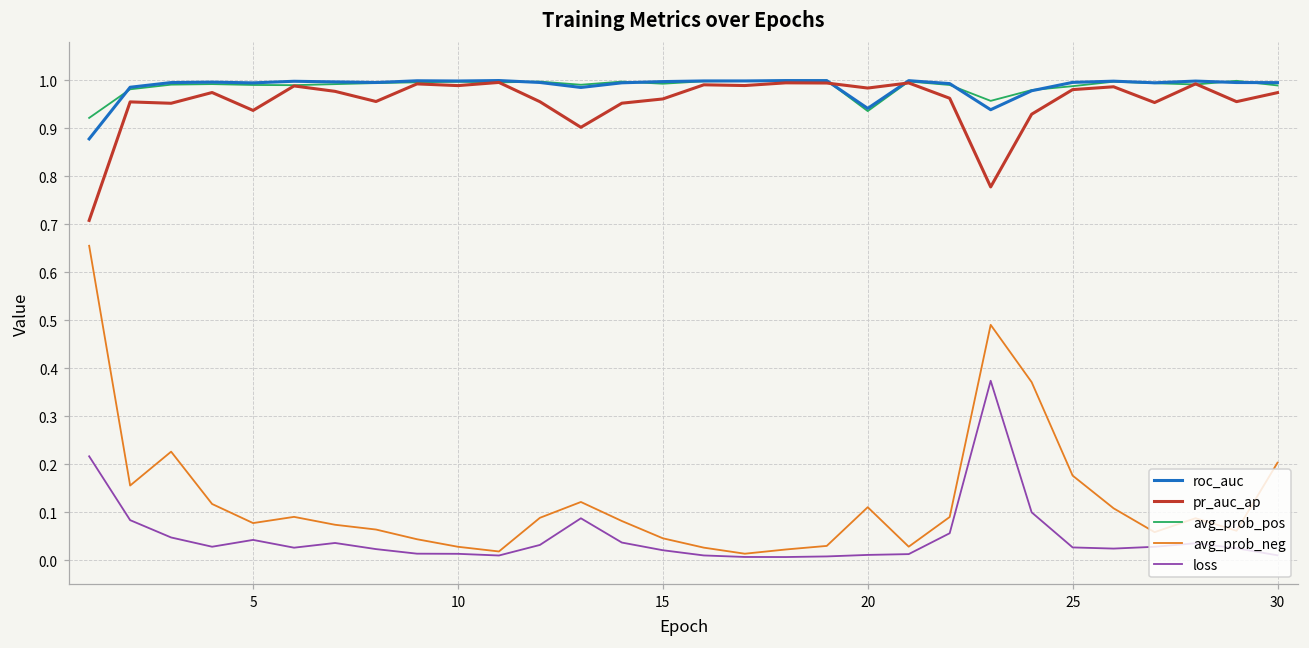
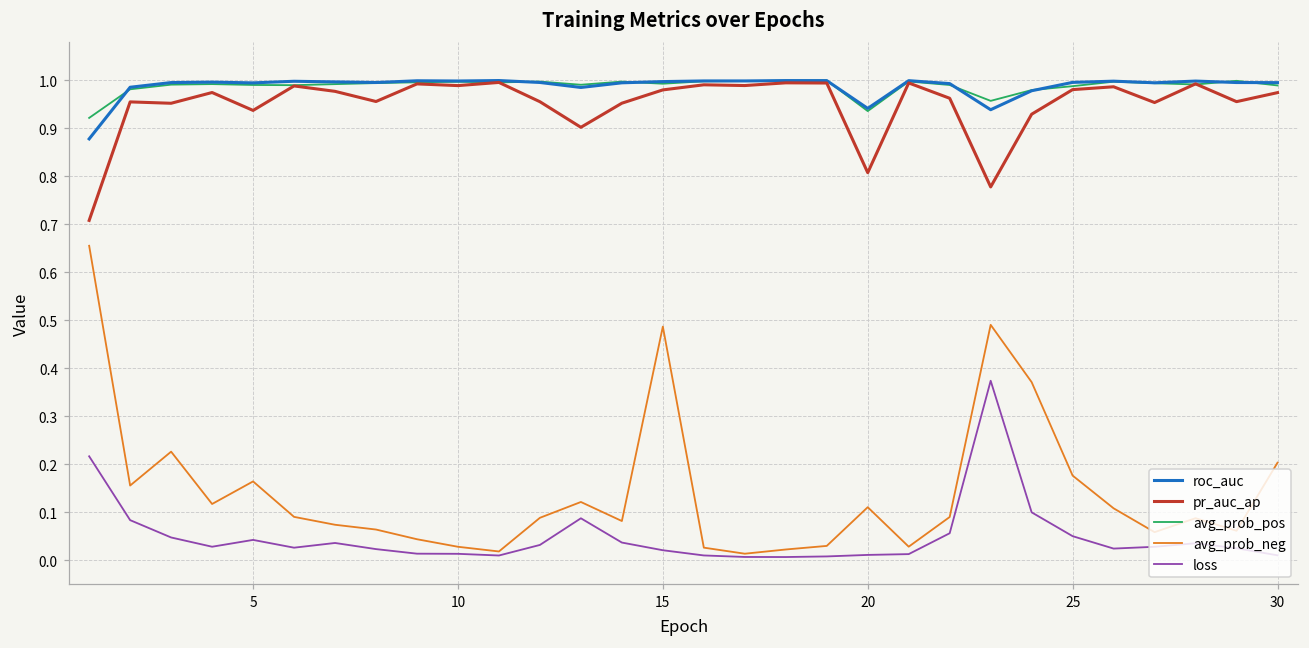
avg_prob_neg, 5: 0.08 -> 0.16
pr_auc_ap, 15: 0.96 -> 0.98
avg_prob_neg, 15: 0.05 -> 0.49
pr_auc_ap, 20: 0.98 -> 0.81
loss, 25: 0.03 -> 0.05
